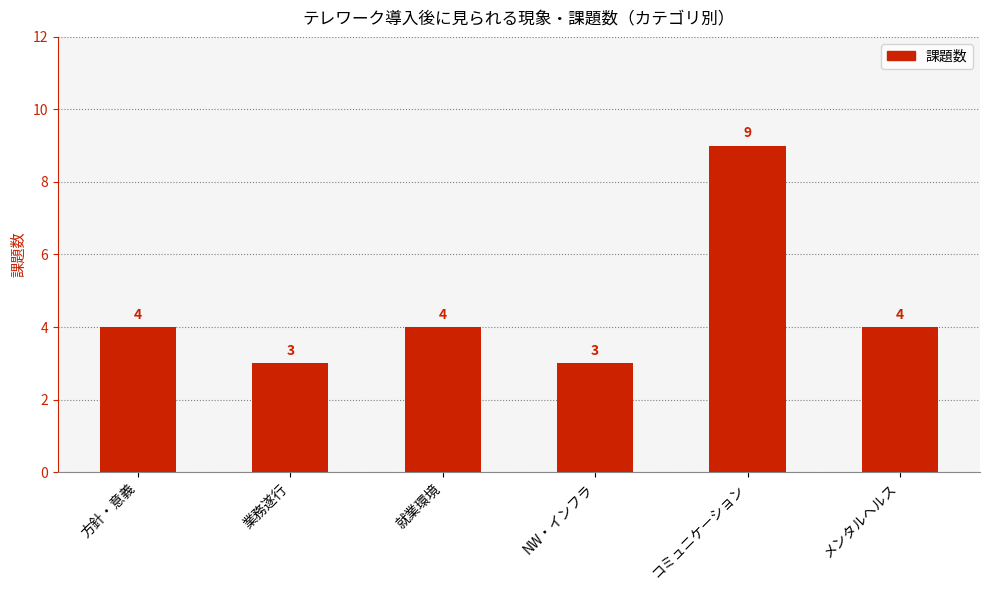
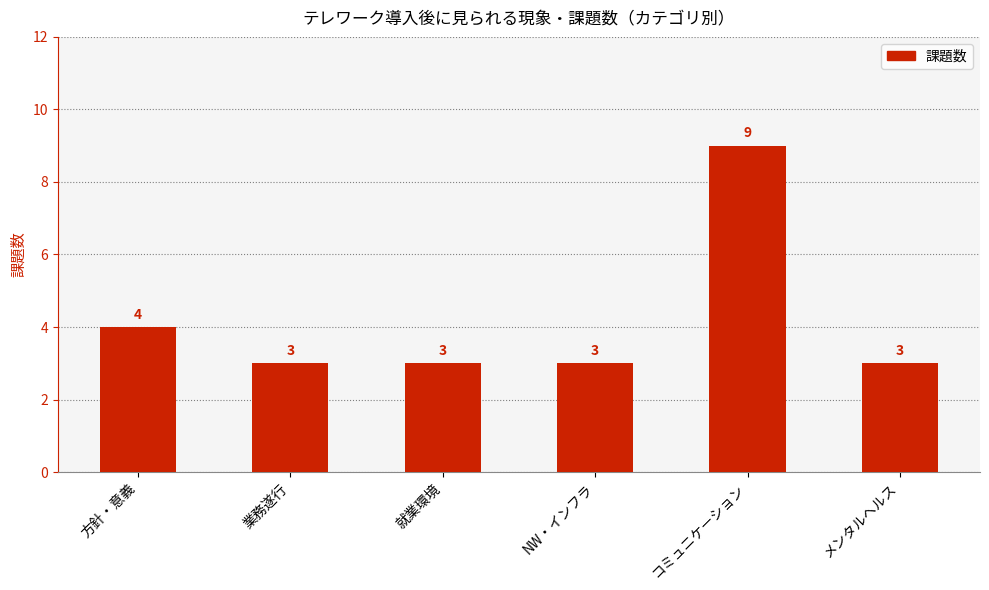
就業環境: 4 -> 3
メンタルヘルス: 4 -> 3
